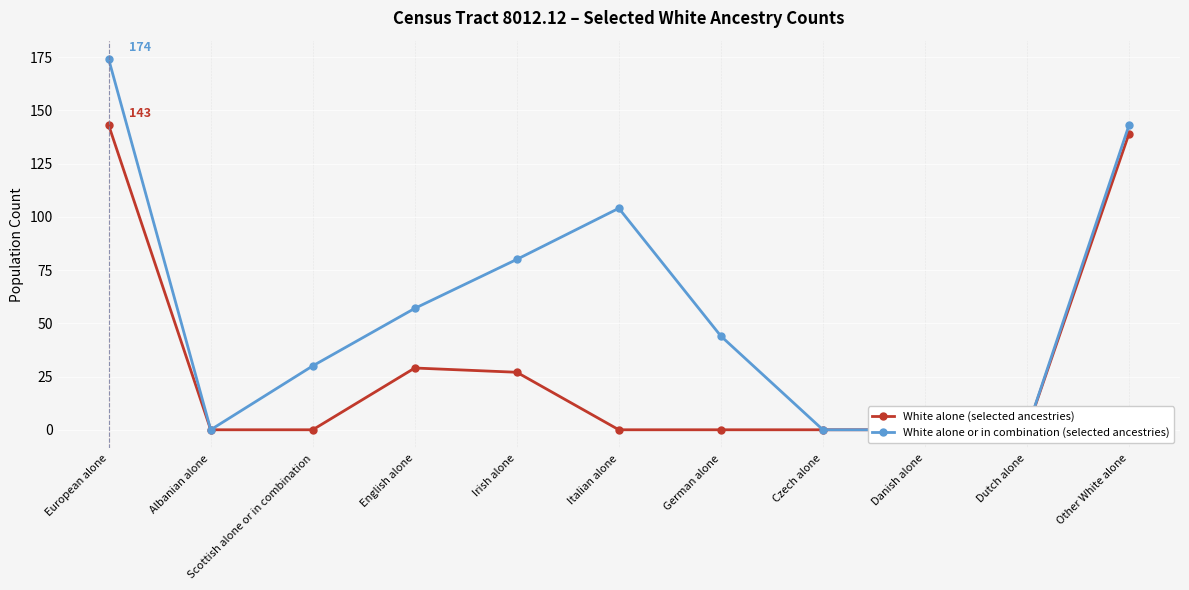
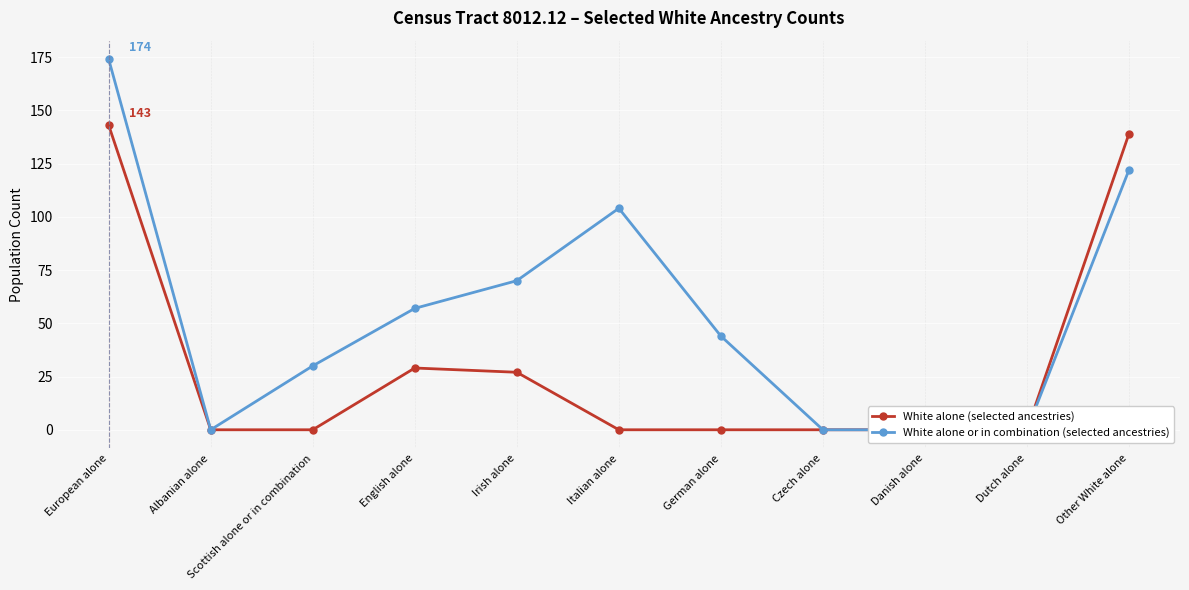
White alone or in combination (selected ancestries), Irish alone: 80 -> 70
White alone or in combination (selected ancestries), Other White alone: 143 -> 122
